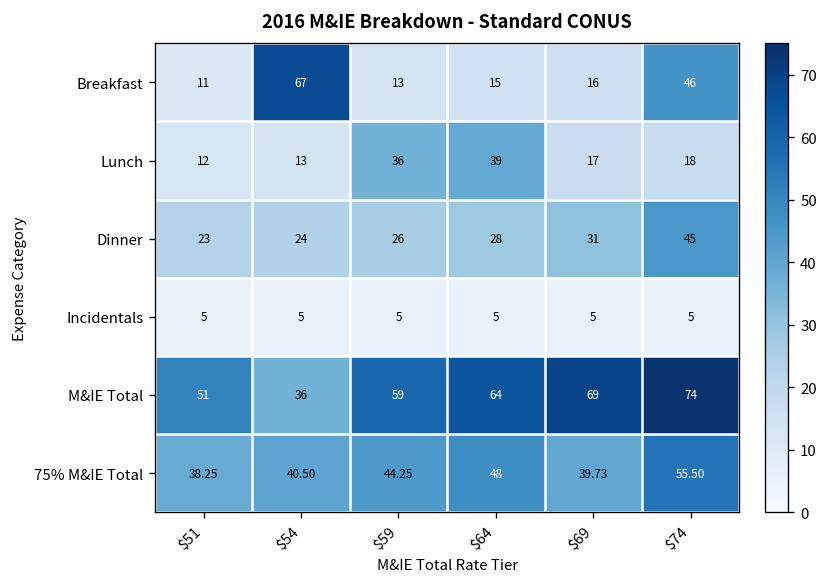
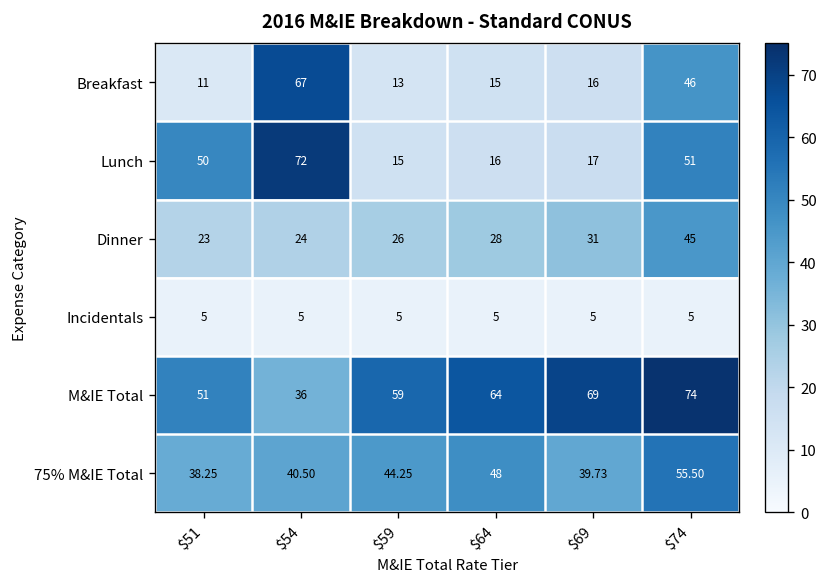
Lunch, $51: 12 -> 50
Lunch, $54: 13 -> 72
Lunch, $59: 36 -> 15
Lunch, $64: 39 -> 16
Lunch, $74: 18 -> 51
